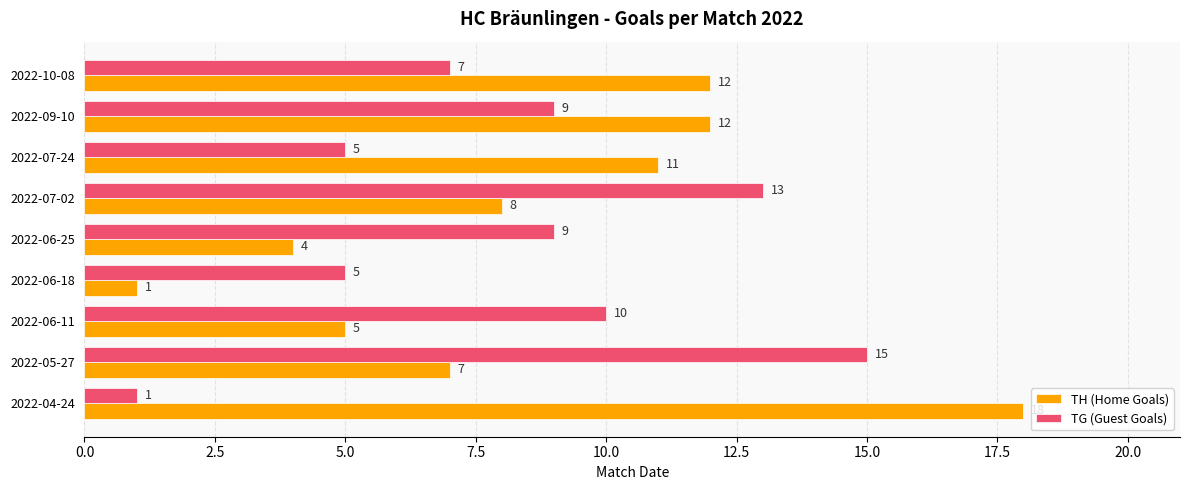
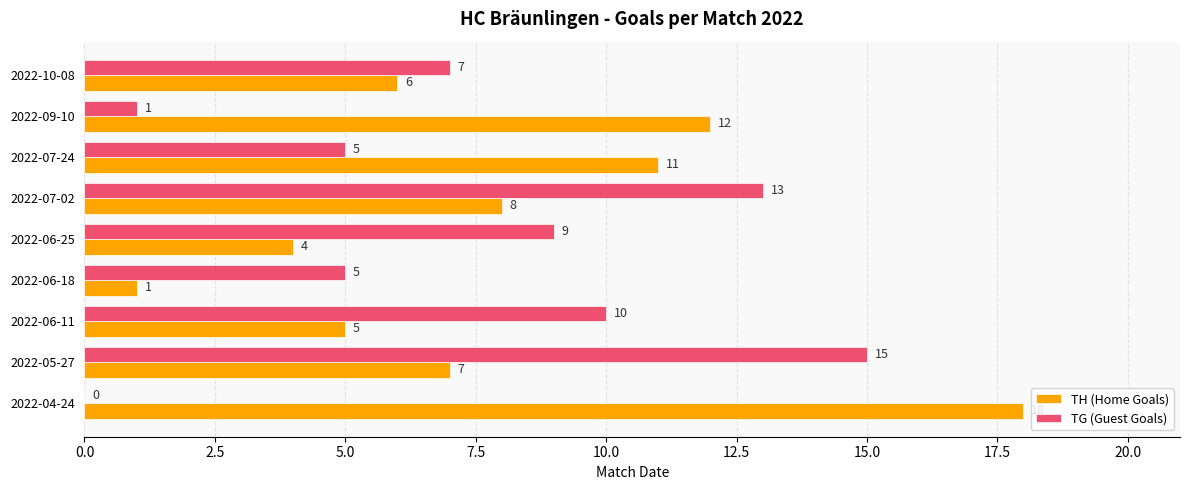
TH (Home Goals), 2022-10-08: 12 -> 6
TG (Guest Goals), 2022-09-10: 9 -> 1
TG (Guest Goals), 2022-04-24: 1 -> 0
